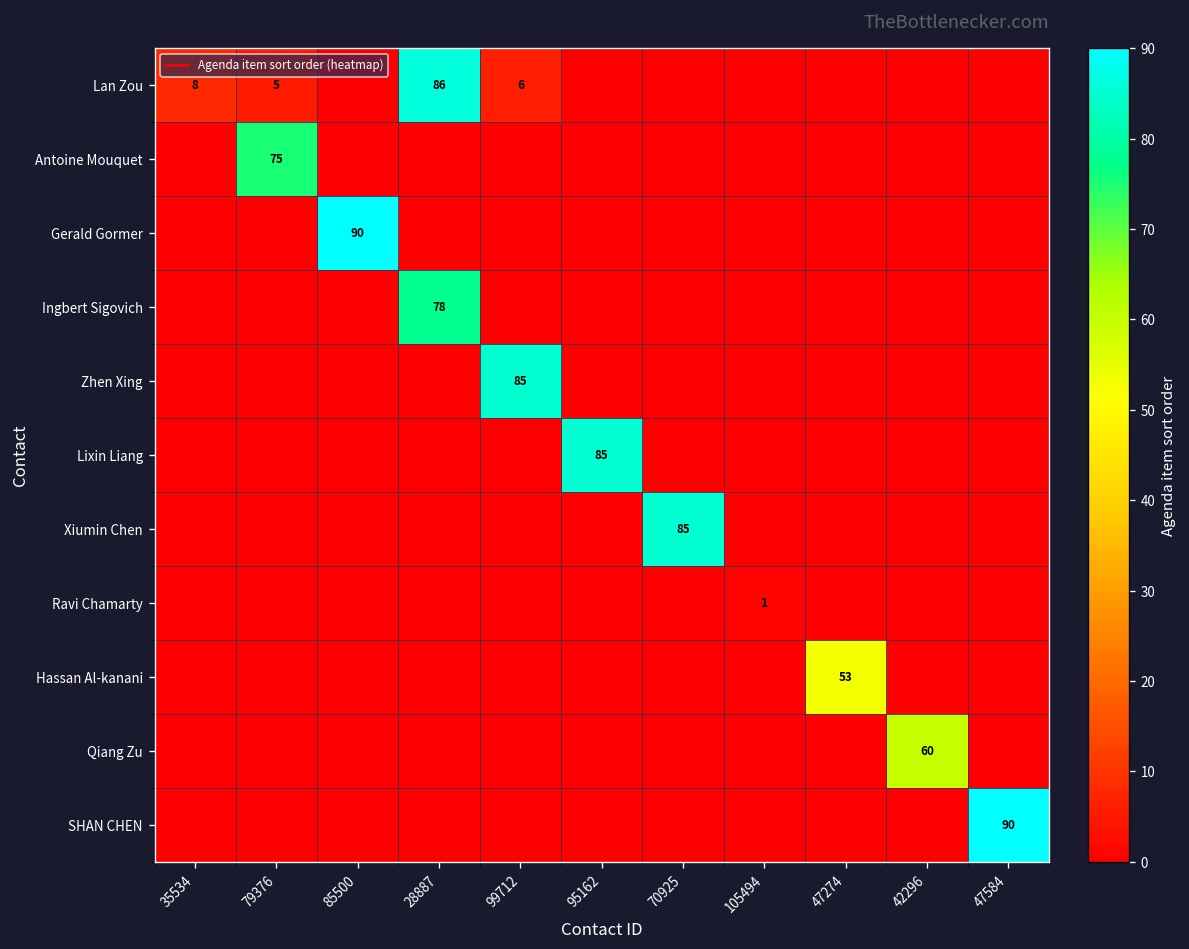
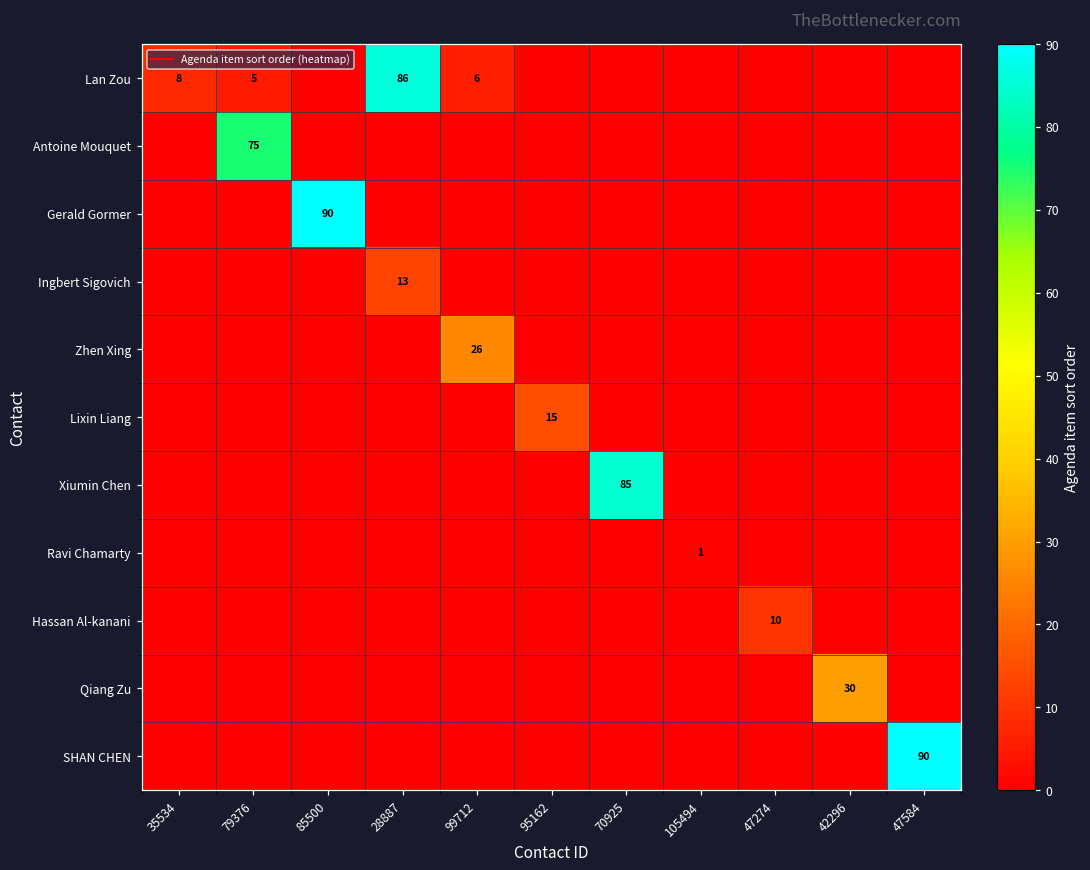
Ingbert Sigovich, 28887: 78 -> 13
Zhen Xing, 99712: 85 -> 26
Lixin Liang, 95162: 85 -> 15
Hassan Al-kanani, 47274: 53 -> 10
Qiang Zu, 42296: 60 -> 30
